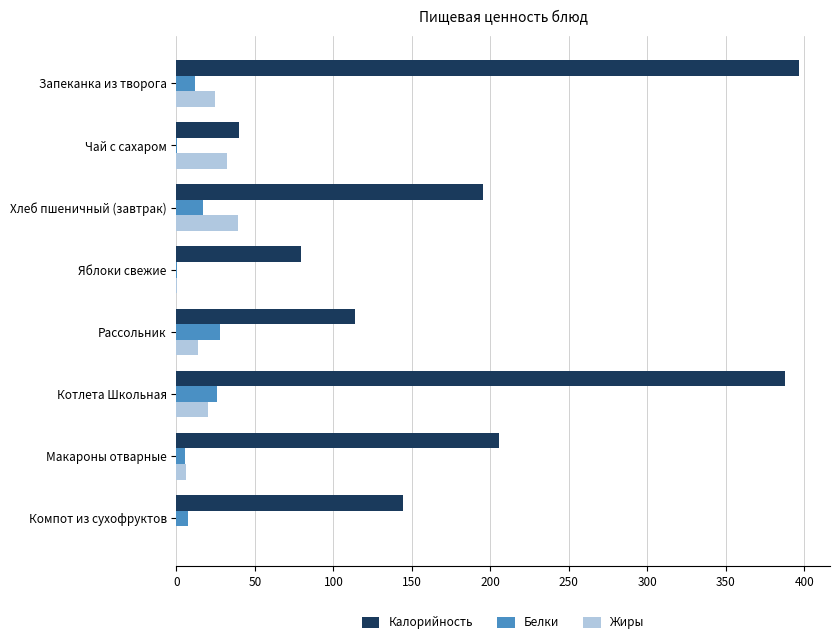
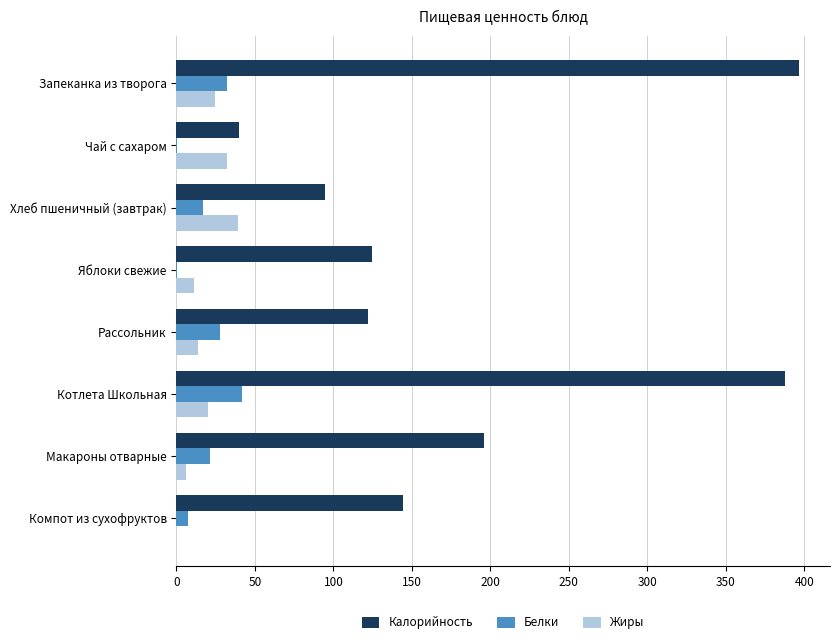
Белки, Запеканка из творога: 12 -> 32
Калорийность, Хлеб пшеничный (завтрак): 195 -> 95
Калорийность, Яблоки свежие: 80 -> 125
Жиры, Яблоки свежие: 0 -> 11
Калорийность, Рассольник: 114 -> 122
Белки, Котлета Школьная: 26 -> 42
Калорийность, Макароны отварные: 206 -> 196
Белки, Макароны отварные: 6 -> 21
